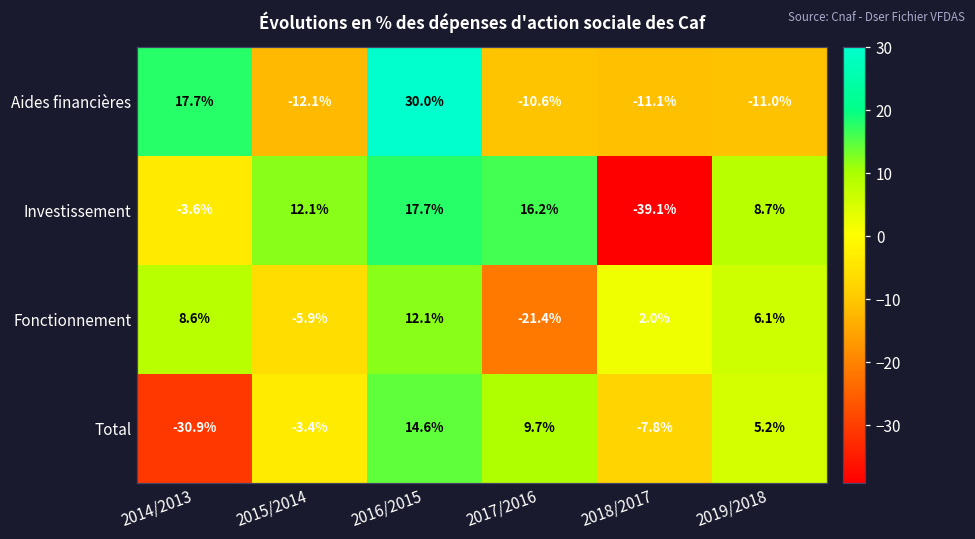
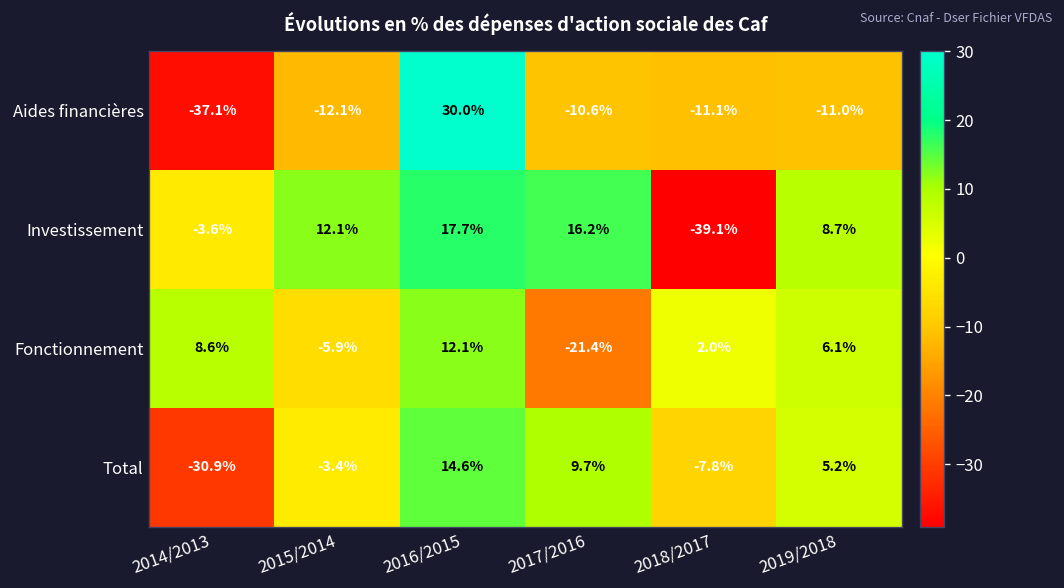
Aides financières, 2014/2013: 17.7% -> -37.1%
